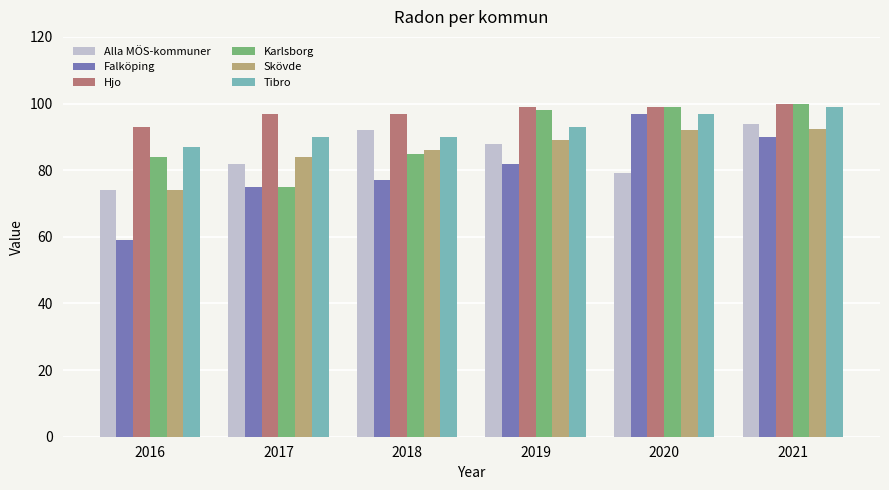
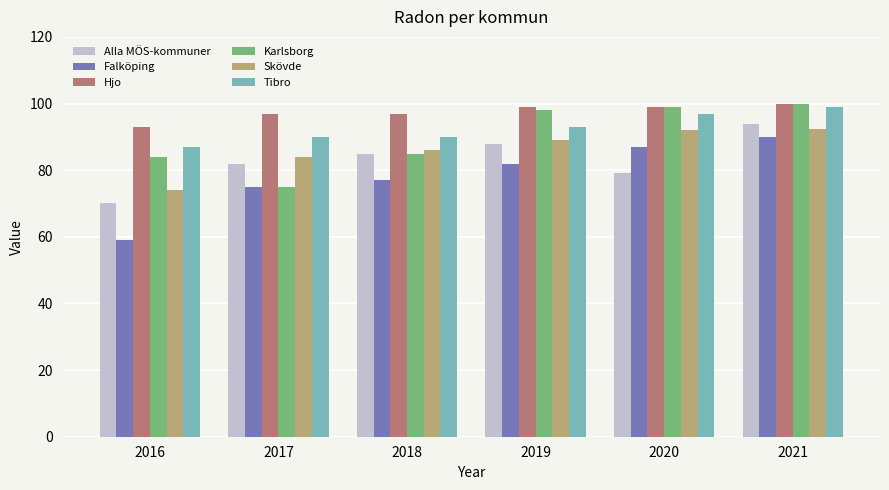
Alla MÖS-kommuner, 2016: 74 -> 70
Alla MÖS-kommuner, 2018: 92 -> 85
Falköping, 2020: 97 -> 87
